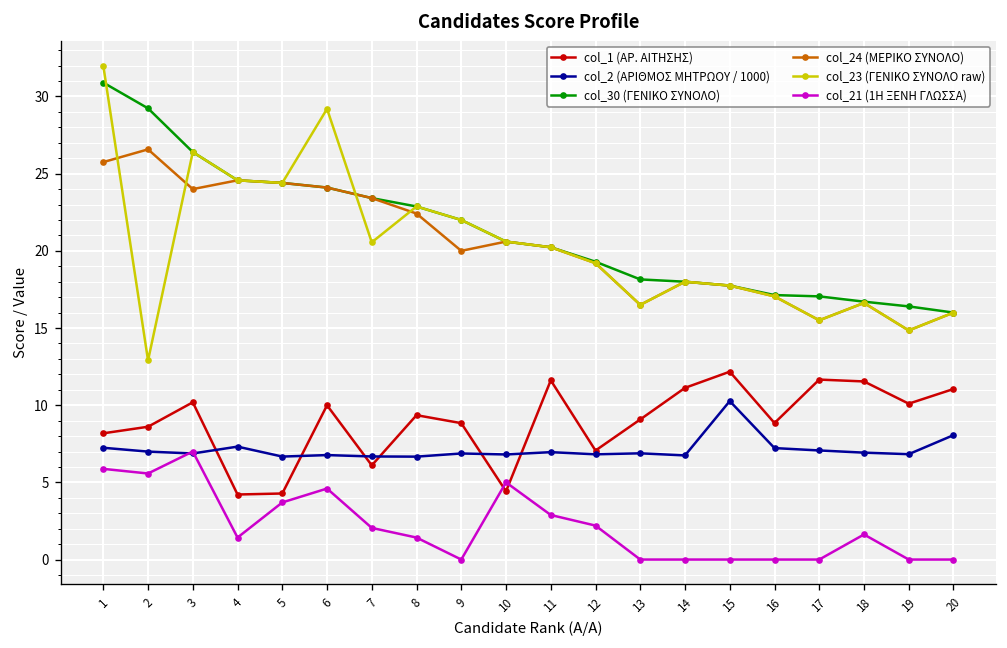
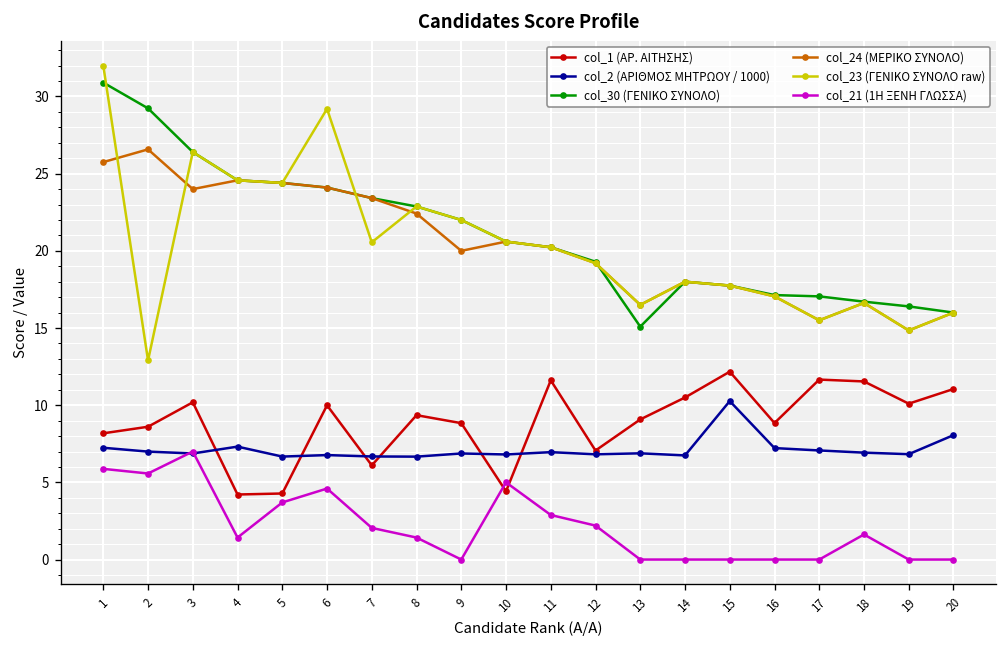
col_30 (ΓΕΝΙΚΟ ΣΥΝΟΛΟ), 13: 18.2 -> 15.1
col_1 (ΑΡ. ΑΙΤΗΣΗΣ), 14: 11.1 -> 10.5
